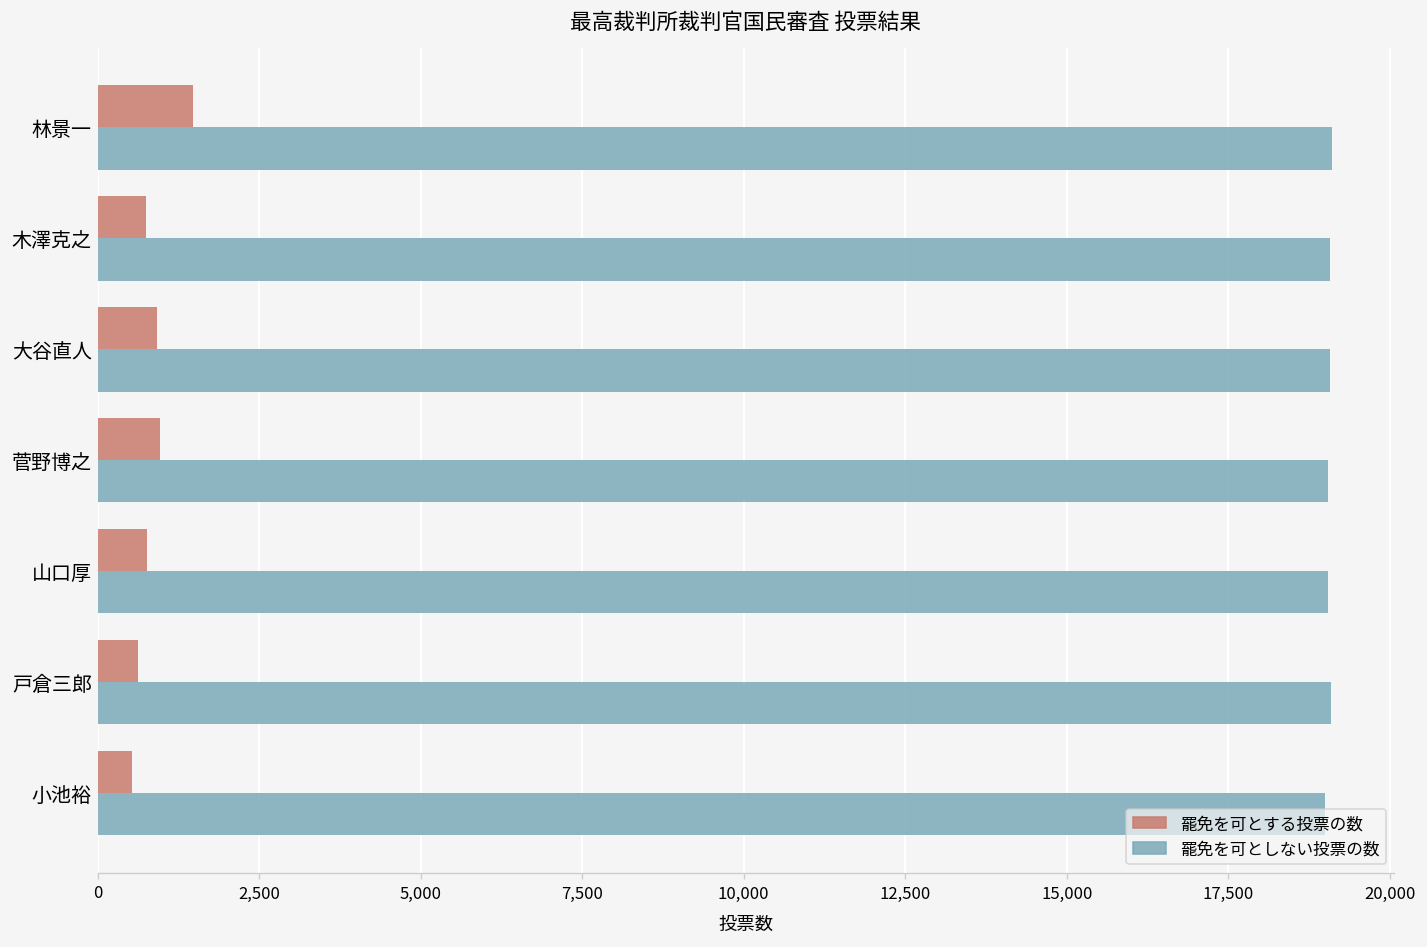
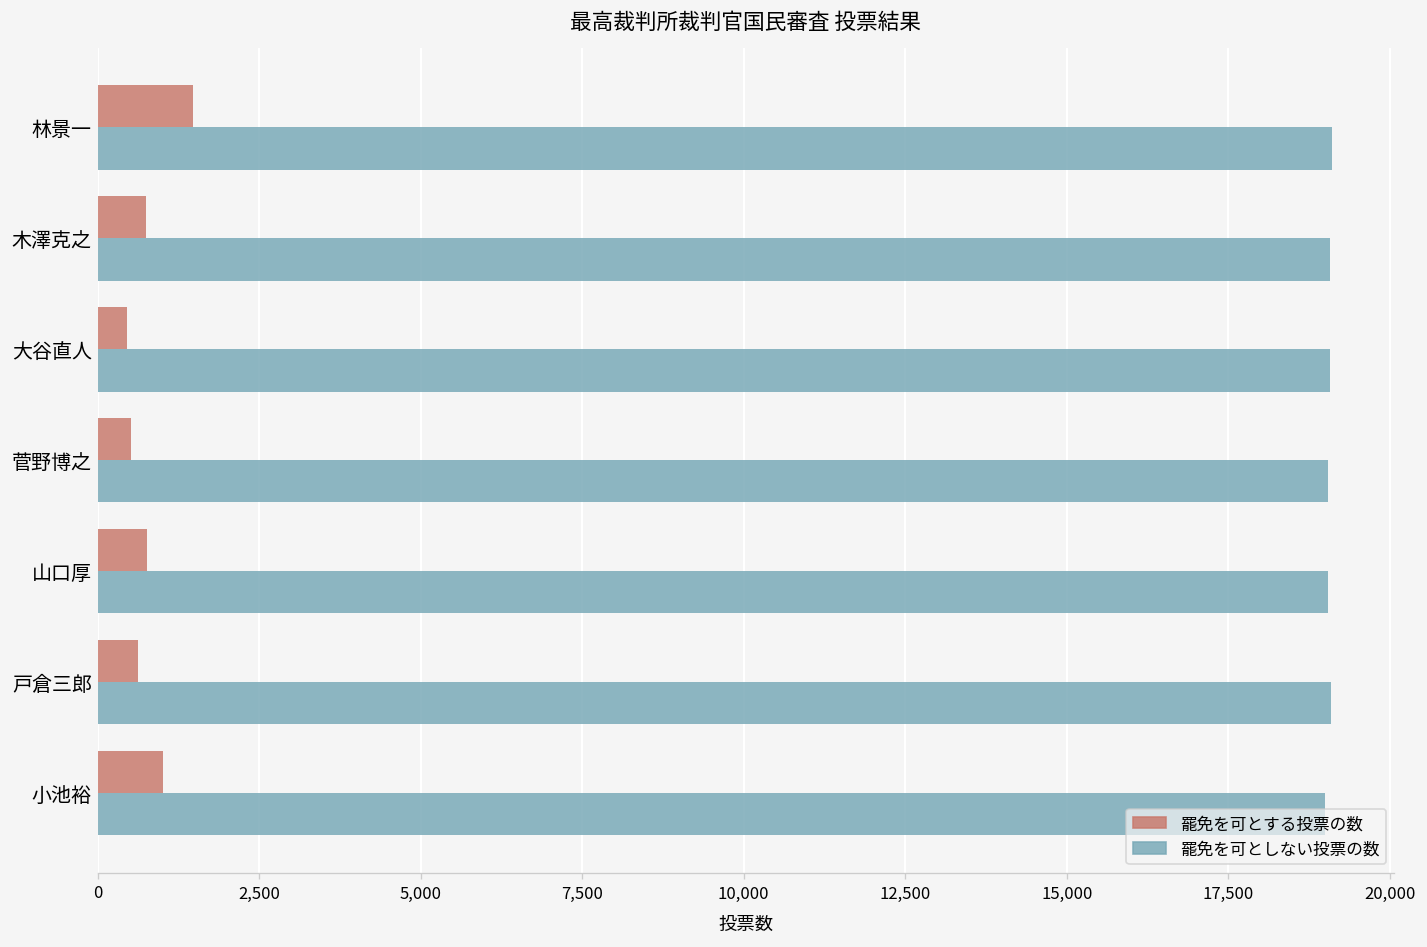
罷免を可とする投票の数, 大谷直人: 900 -> 500
罷免を可とする投票の数, 菅野博之: 1,000 -> 500
罷免を可とする投票の数, 小池裕: 500 -> 1,000
